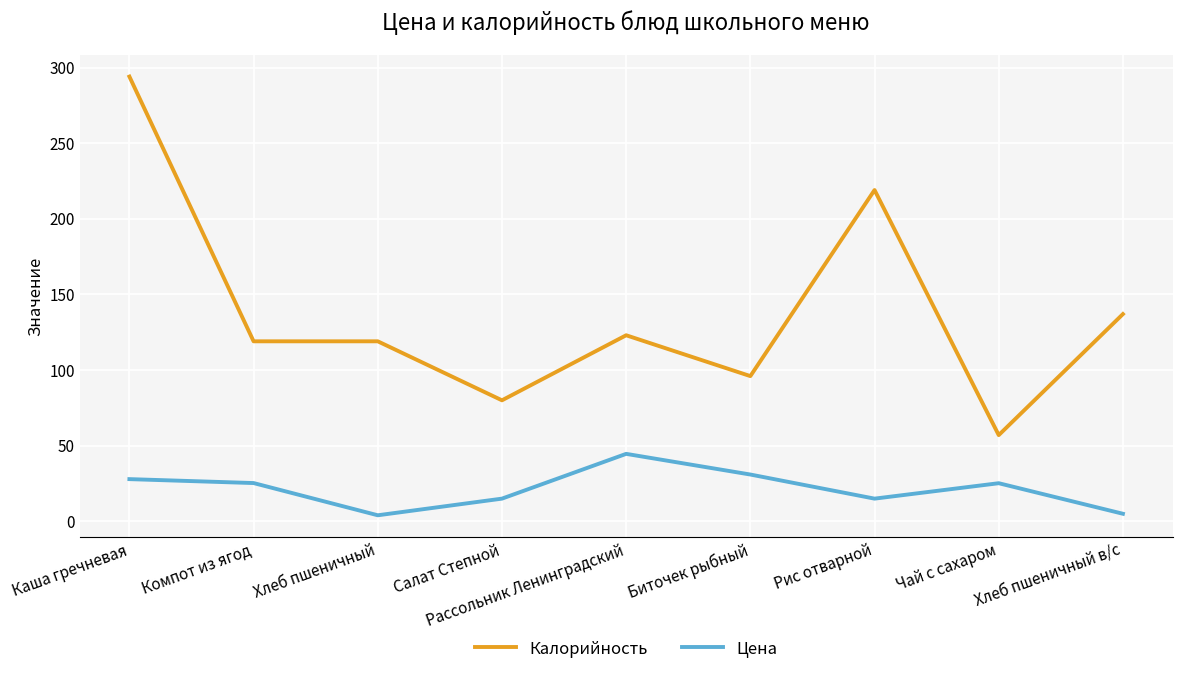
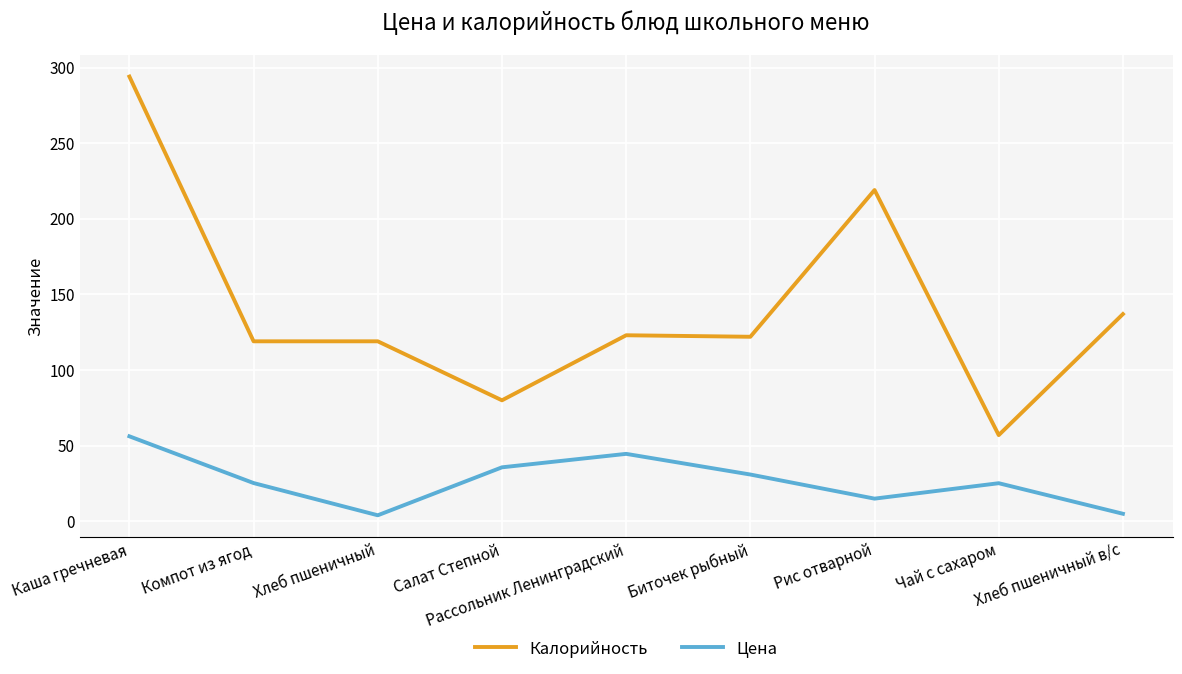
Цена, Каша гречневая: 28 -> 56
Цена, Салат Степной: 15 -> 36
Калорийность, Биточек рыбный: 96 -> 122
